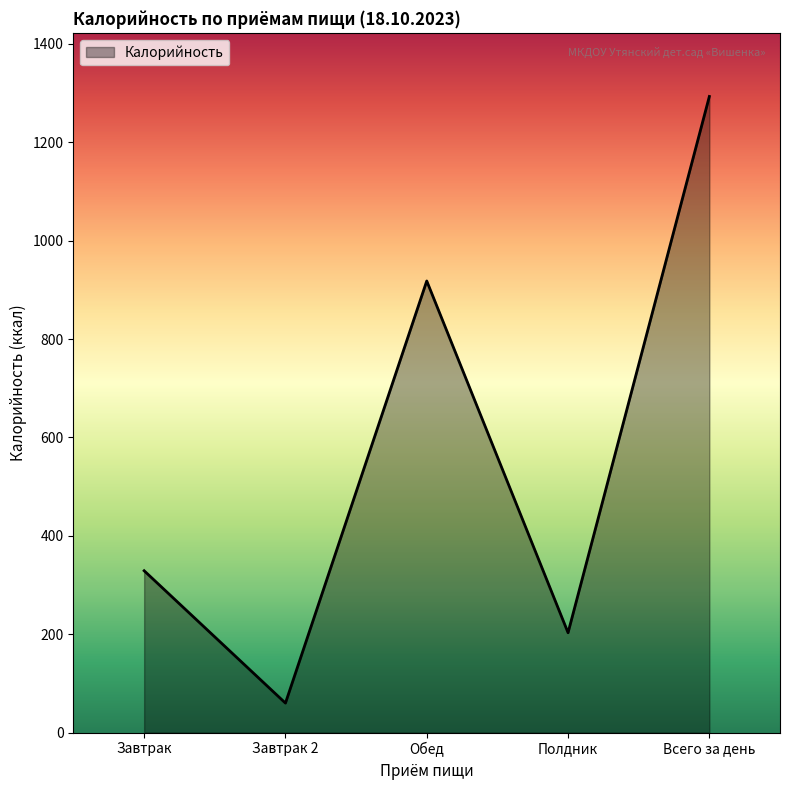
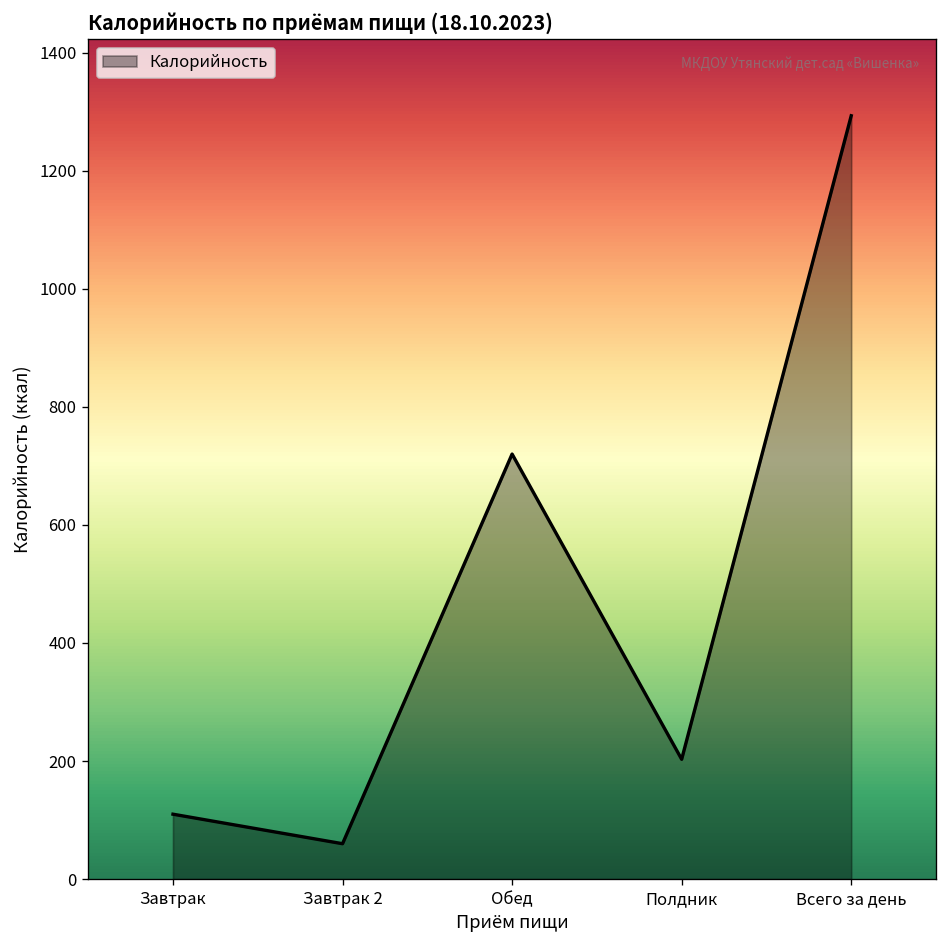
Завтрак: 330 -> 110
Обед: 920 -> 720
